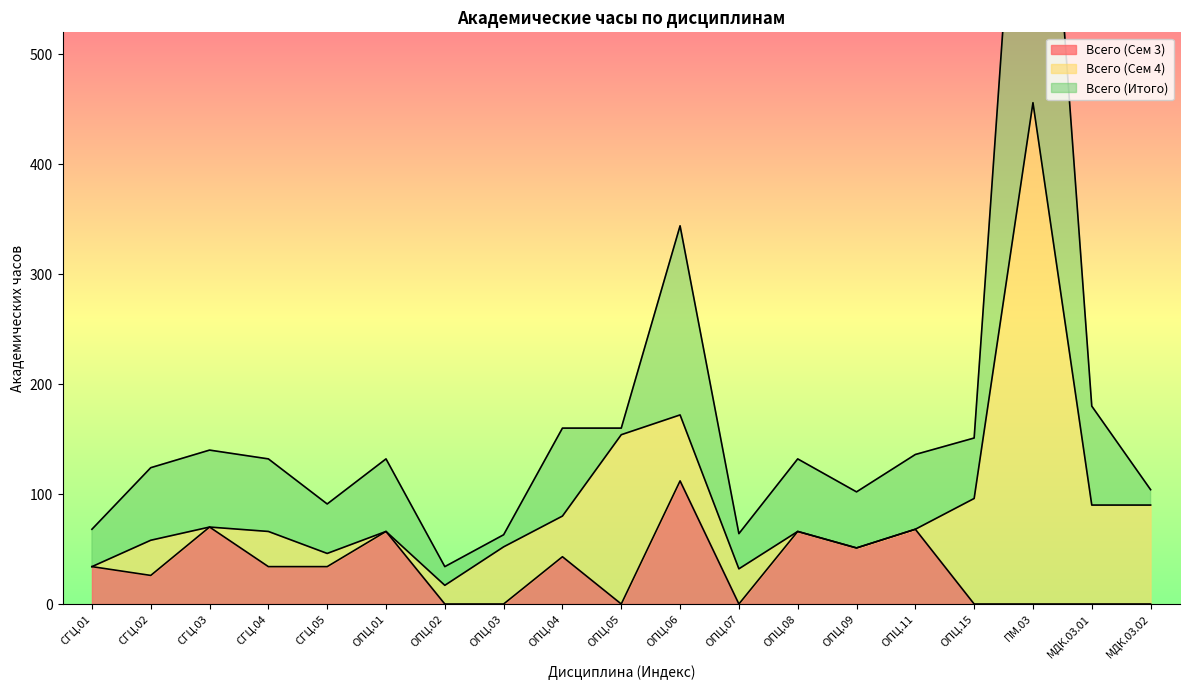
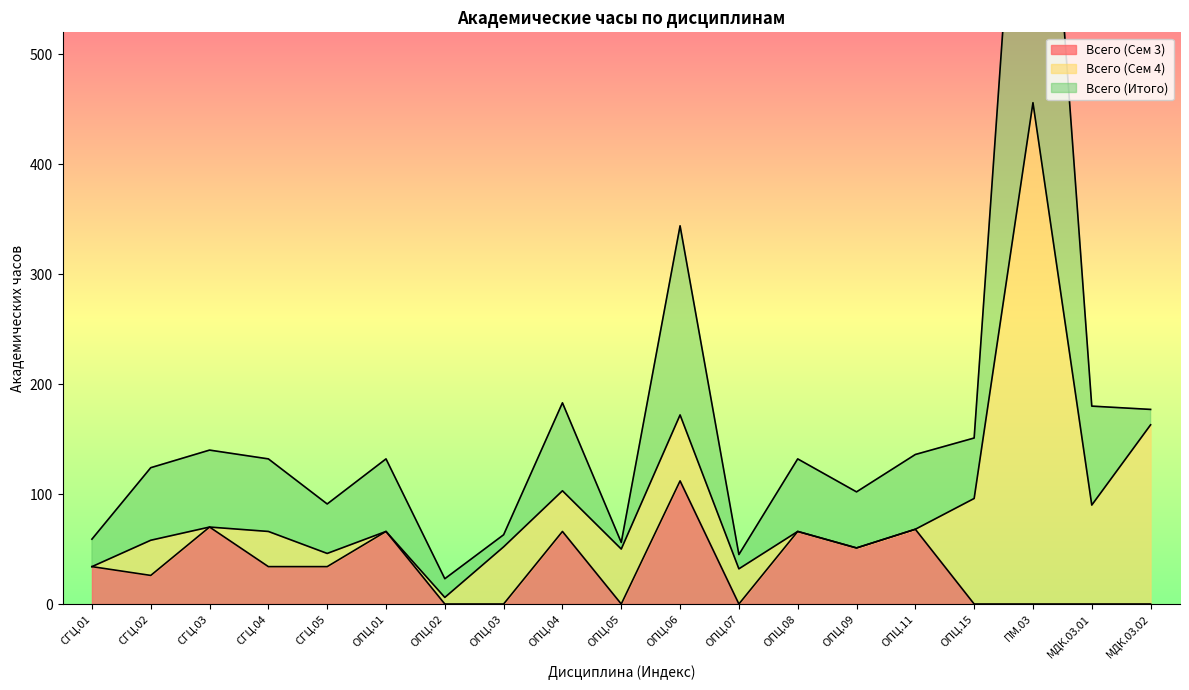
Всего (Итого), СГЦ.01: 34 -> 25
Всего (Сем 4), ОПЦ.02: 17 -> 6
Всего (Сем 3), ОПЦ.04: 43 -> 66
Всего (Сем 4), ОПЦ.05: 154 -> 50
Всего (Итого), ОПЦ.07: 32 -> 13
Всего (Сем 4), МДК.03.02: 90 -> 163
